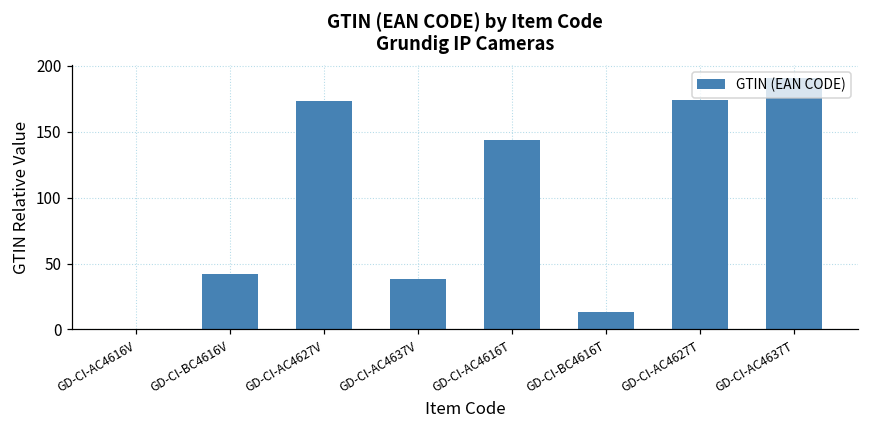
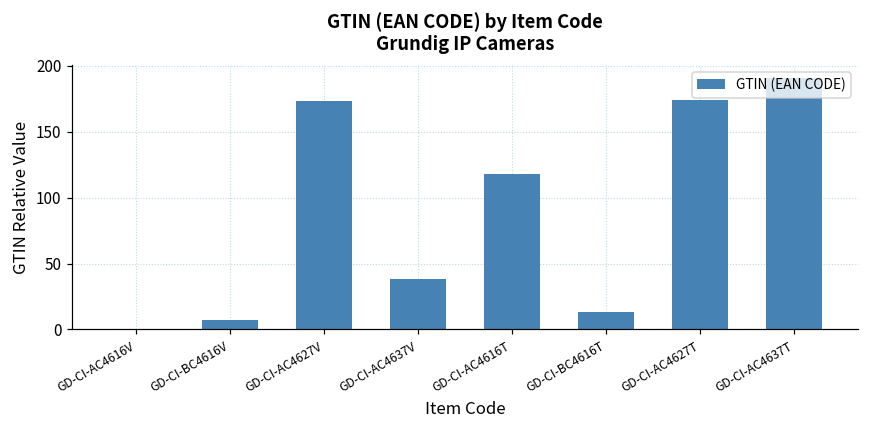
GD-CI-BC4616V: 42 -> 7
GD-CI-AC4616T: 144 -> 118
